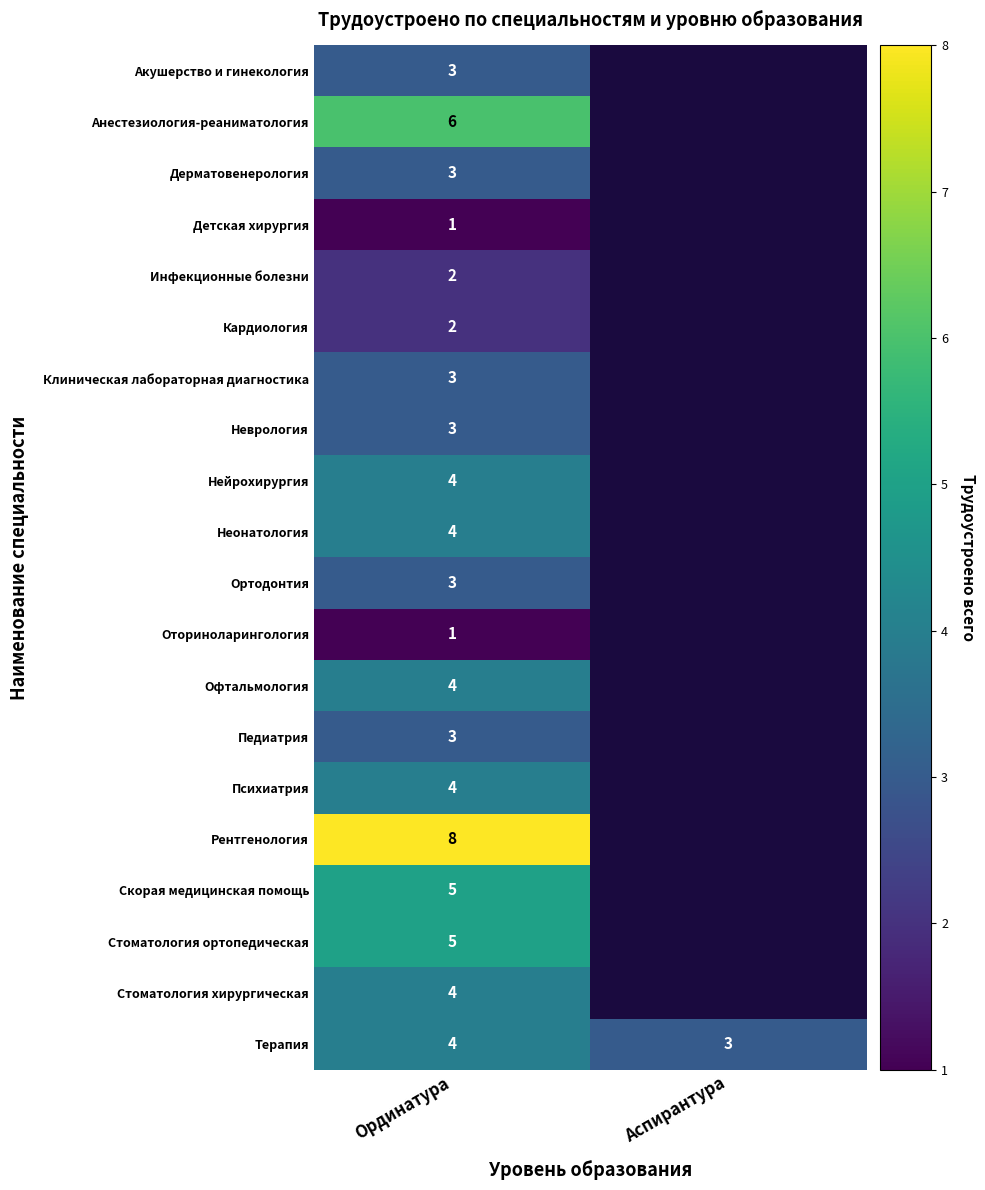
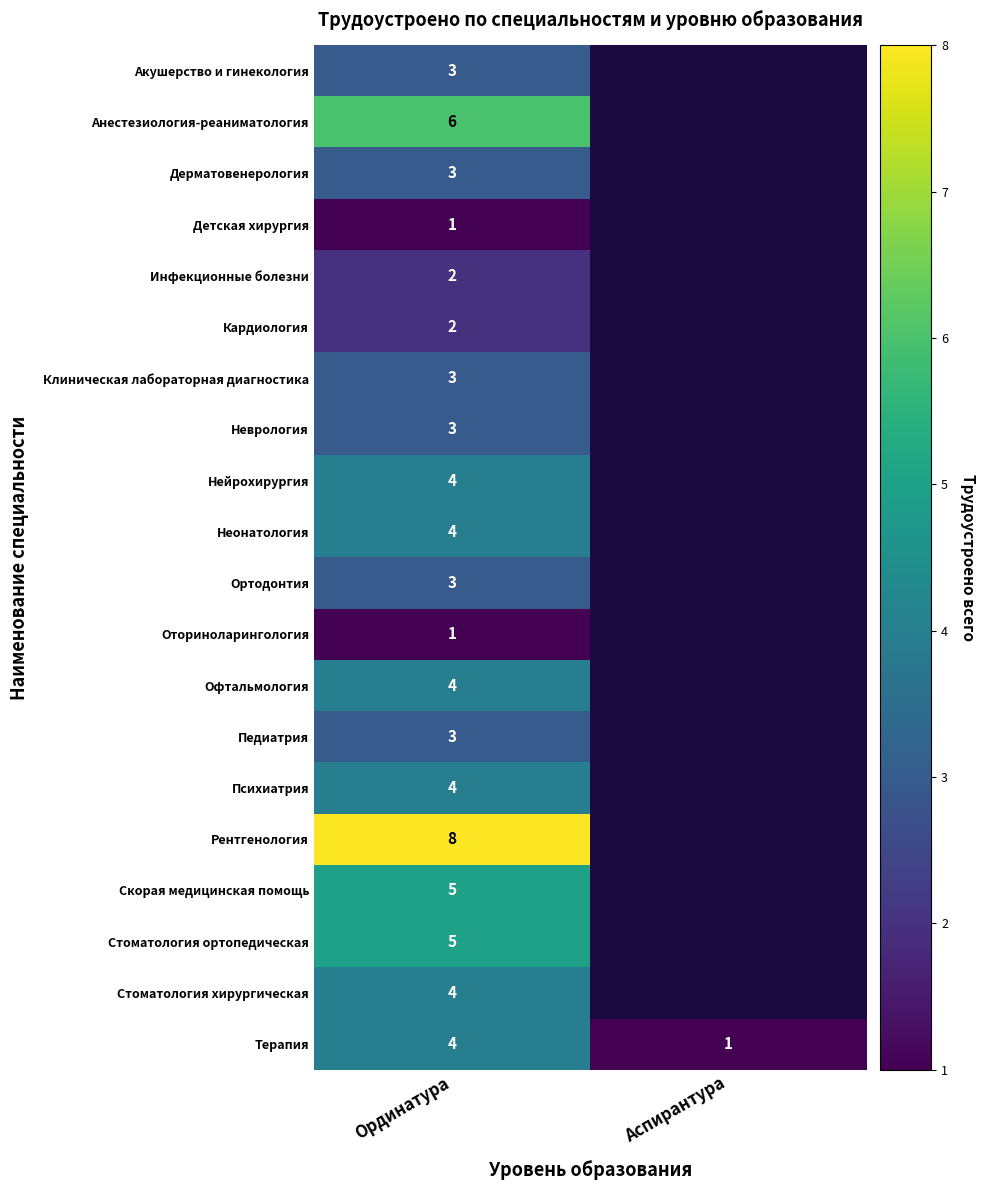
Терапия, Аспирантура: 3 -> 1
